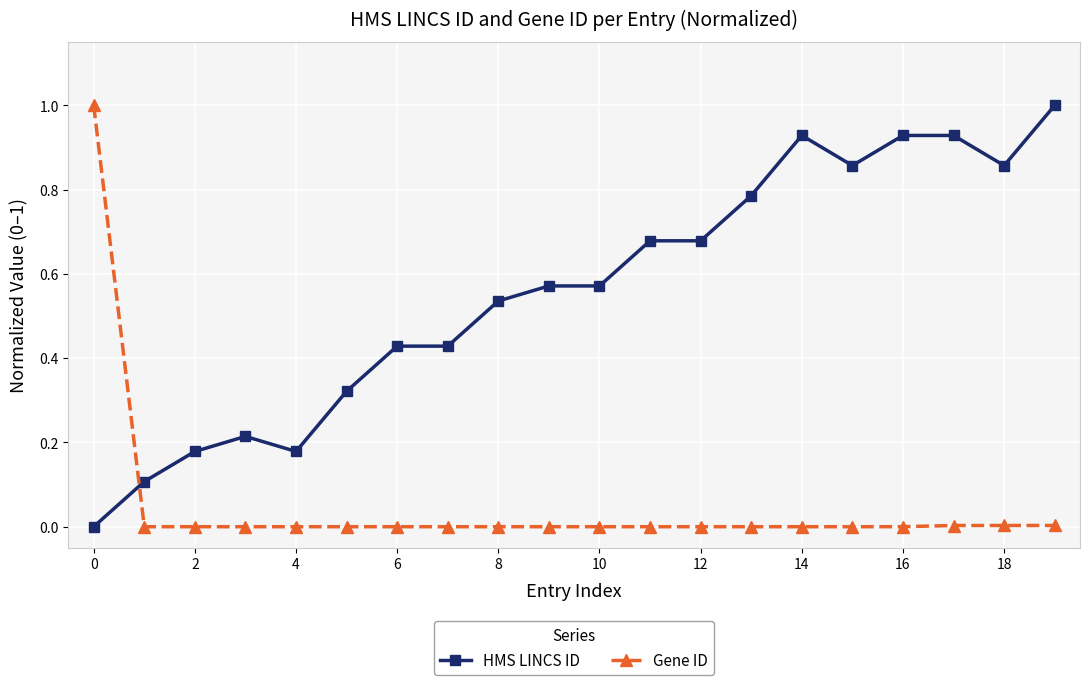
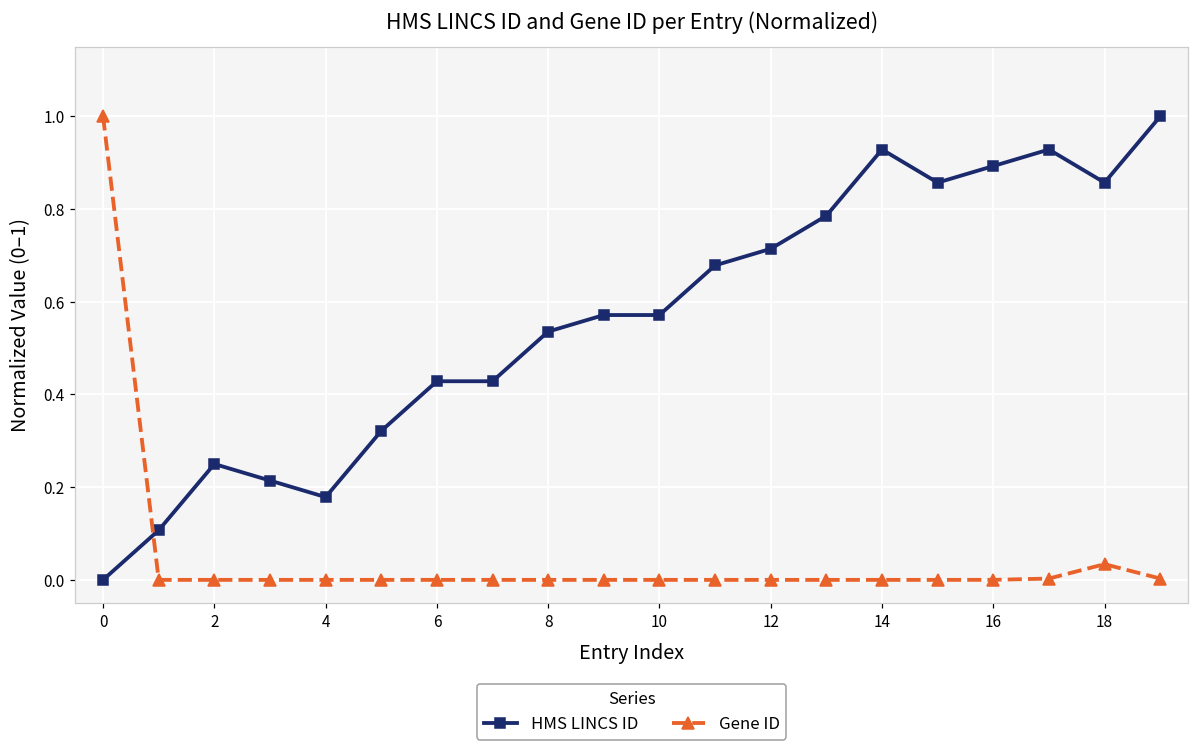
HMS LINCS ID, 2: 0.18 -> 0.25
HMS LINCS ID, 12: 0.68 -> 0.71
HMS LINCS ID, 16: 0.93 -> 0.89
Gene ID, 18: 0.00 -> 0.03
